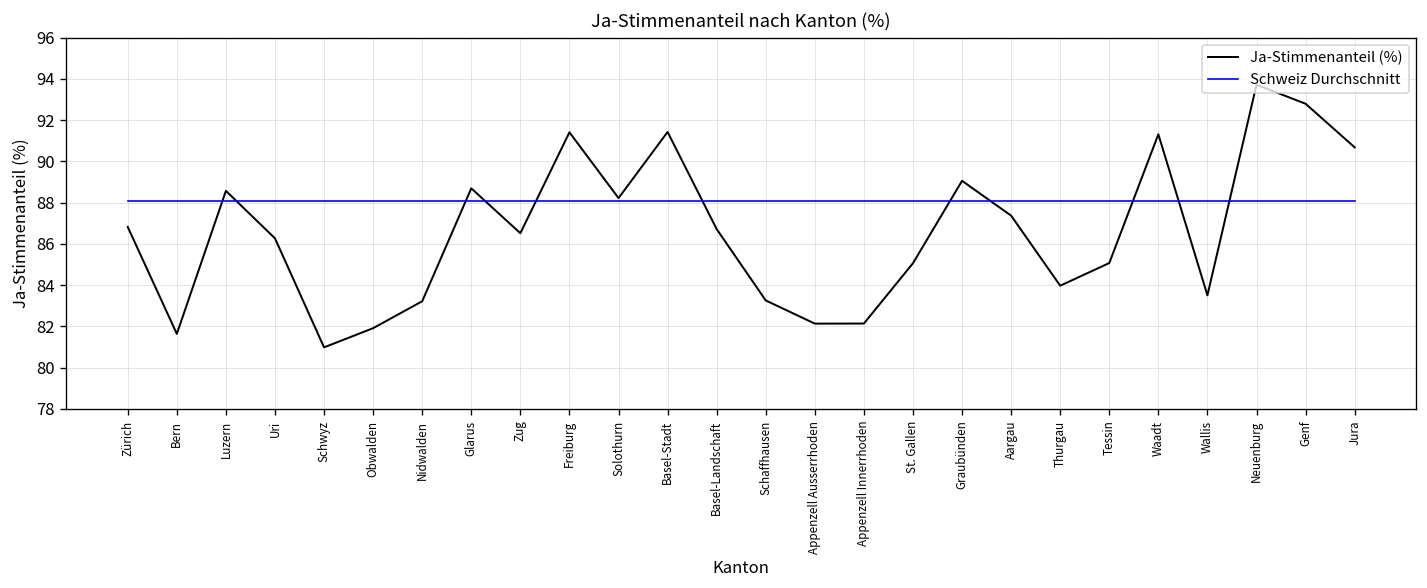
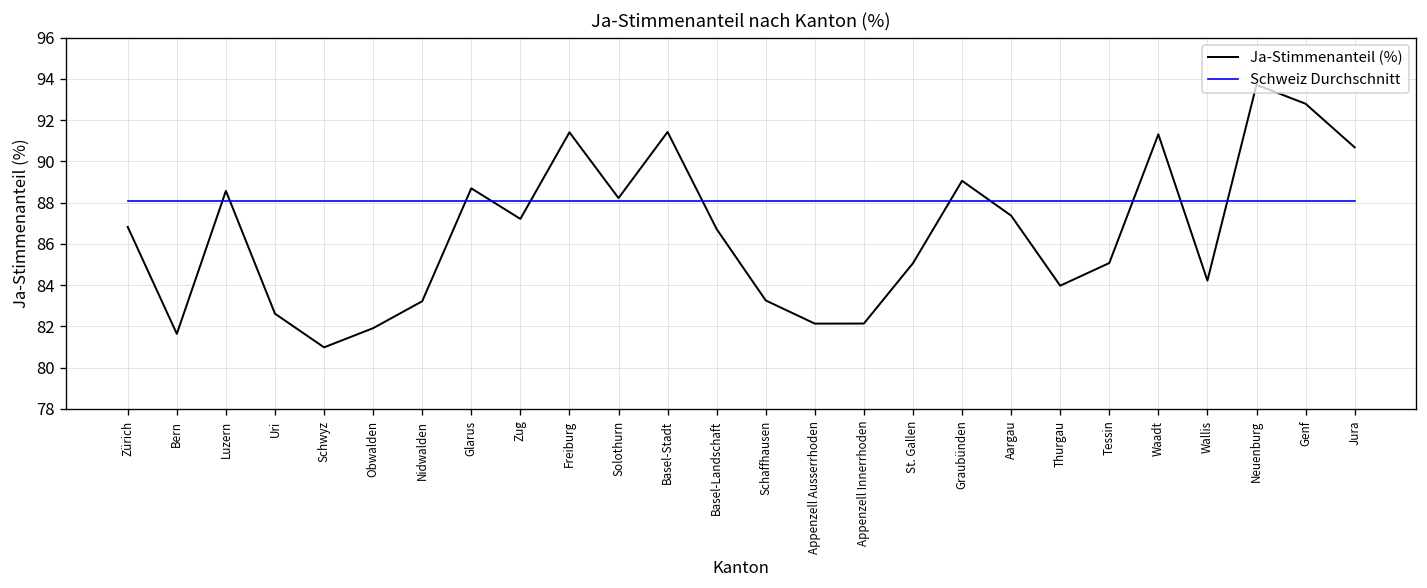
Ja-Stimmenanteil (%), Uri: 86.3 -> 82.6
Ja-Stimmenanteil (%), Zug: 86.5 -> 87.2
Ja-Stimmenanteil (%), Wallis: 83.5 -> 84.2
